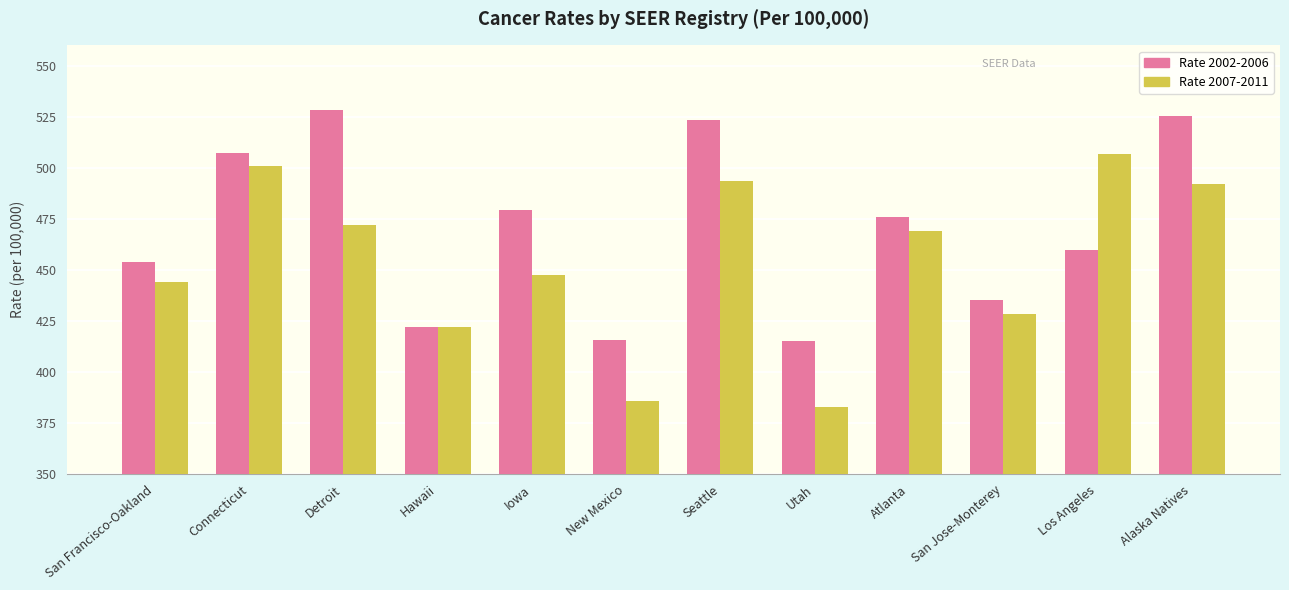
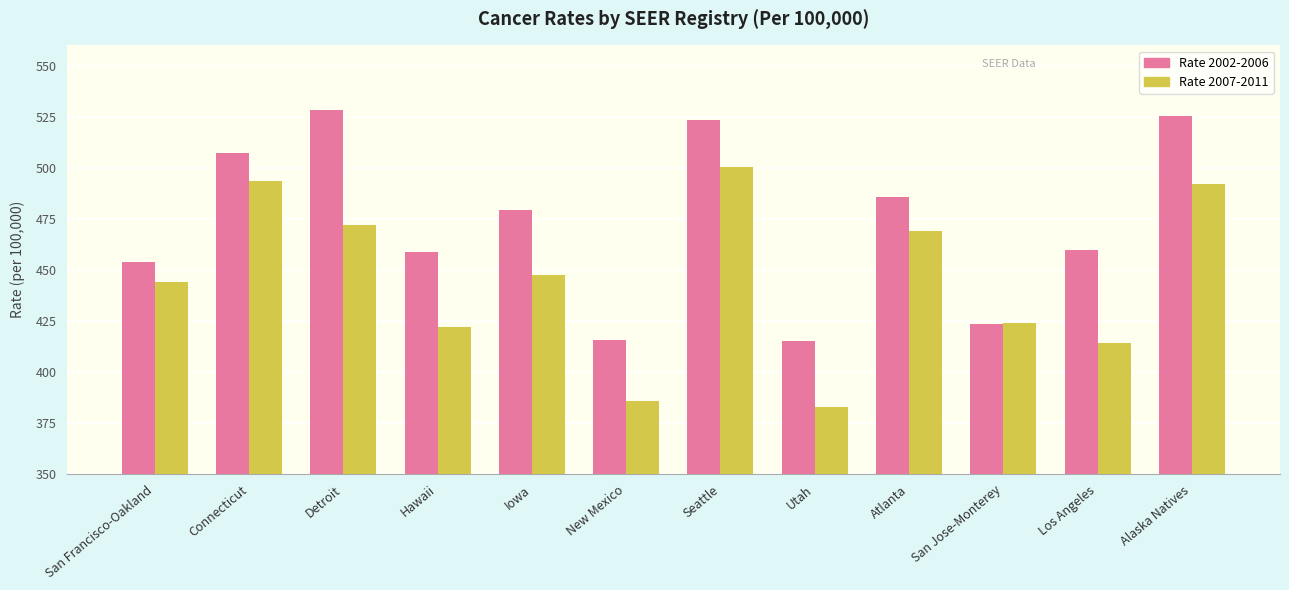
Rate 2007-2011, Connecticut: 501 -> 494
Rate 2002-2006, Hawaii: 422 -> 459
Rate 2007-2011, Seattle: 494 -> 501
Rate 2002-2006, Atlanta: 476 -> 486
Rate 2002-2006, San Jose-Monterey: 435 -> 424
Rate 2007-2011, San Jose-Monterey: 429 -> 424
Rate 2007-2011, Los Angeles: 507 -> 414
